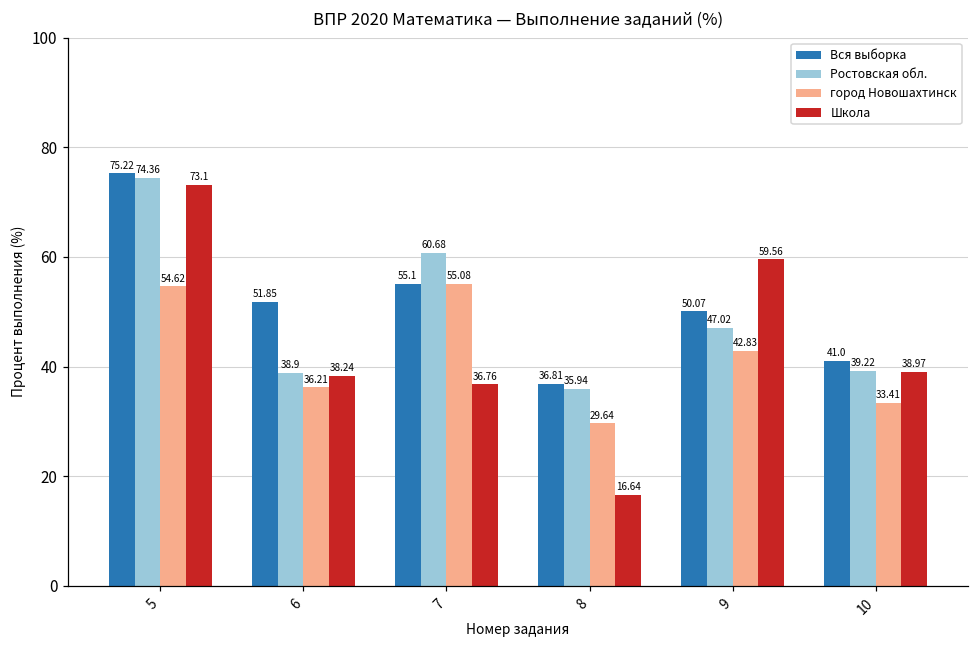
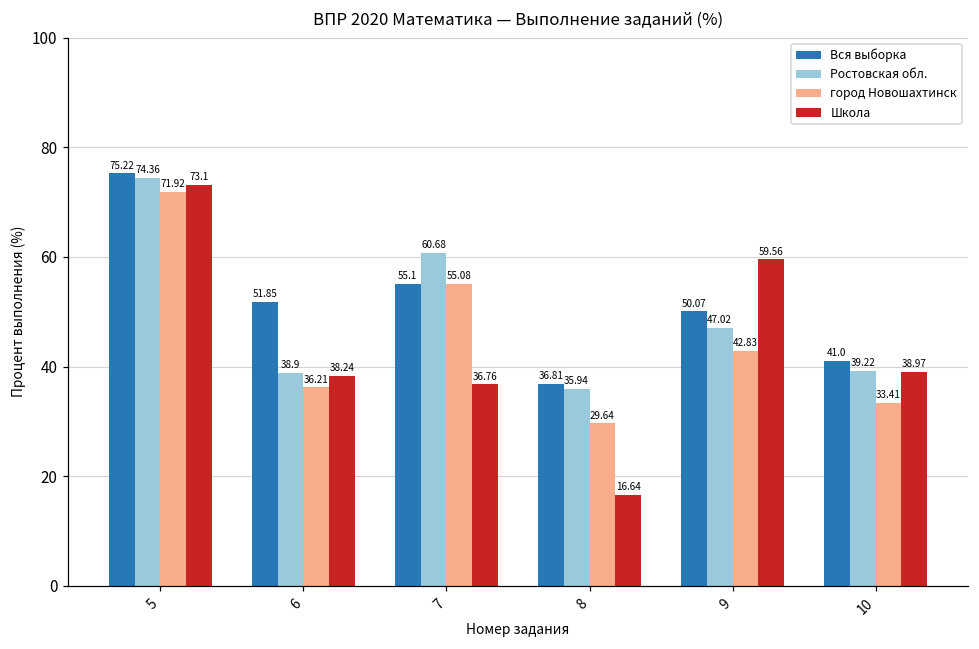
город Новошахтинск, 5: 54.62 -> 71.92
